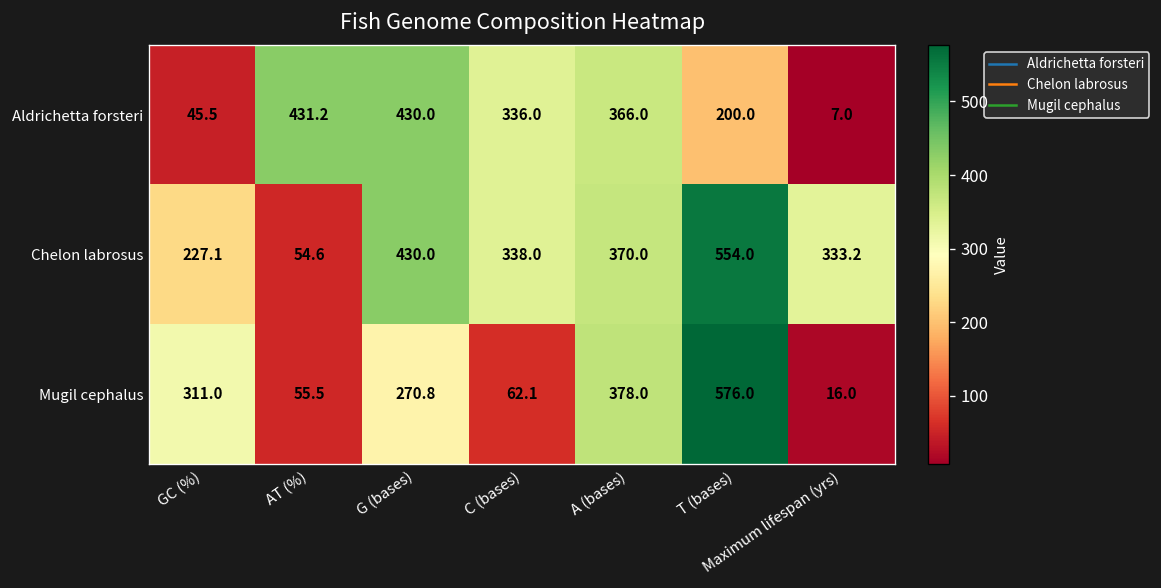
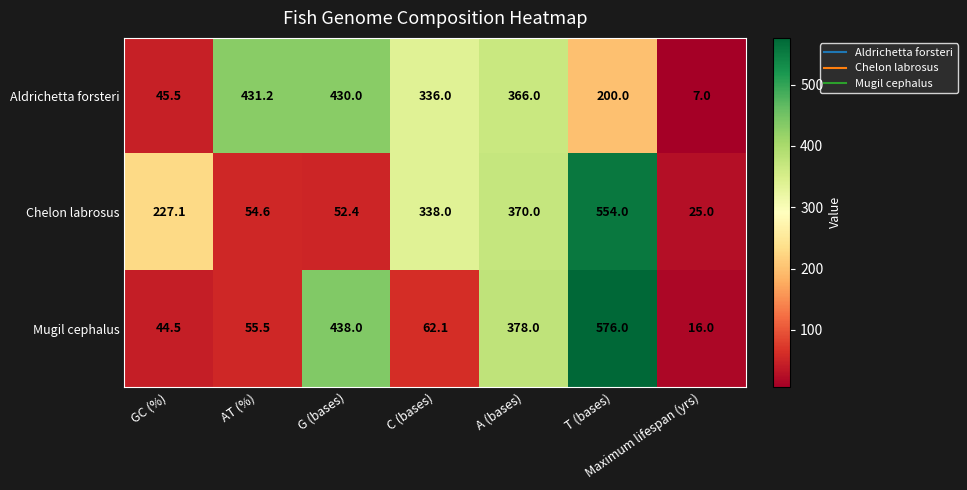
Chelon labrosus, G (bases): 430.0 -> 52.4
Chelon labrosus, Maximum lifespan (yrs): 333.2 -> 25.0
Mugil cephalus, GC (%): 311.0 -> 44.5
Mugil cephalus, G (bases): 270.8 -> 438.0
